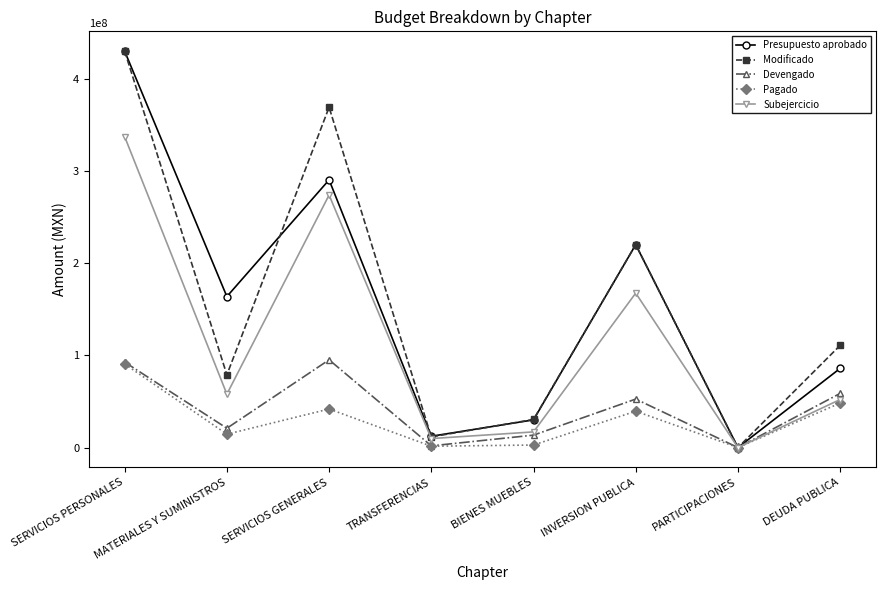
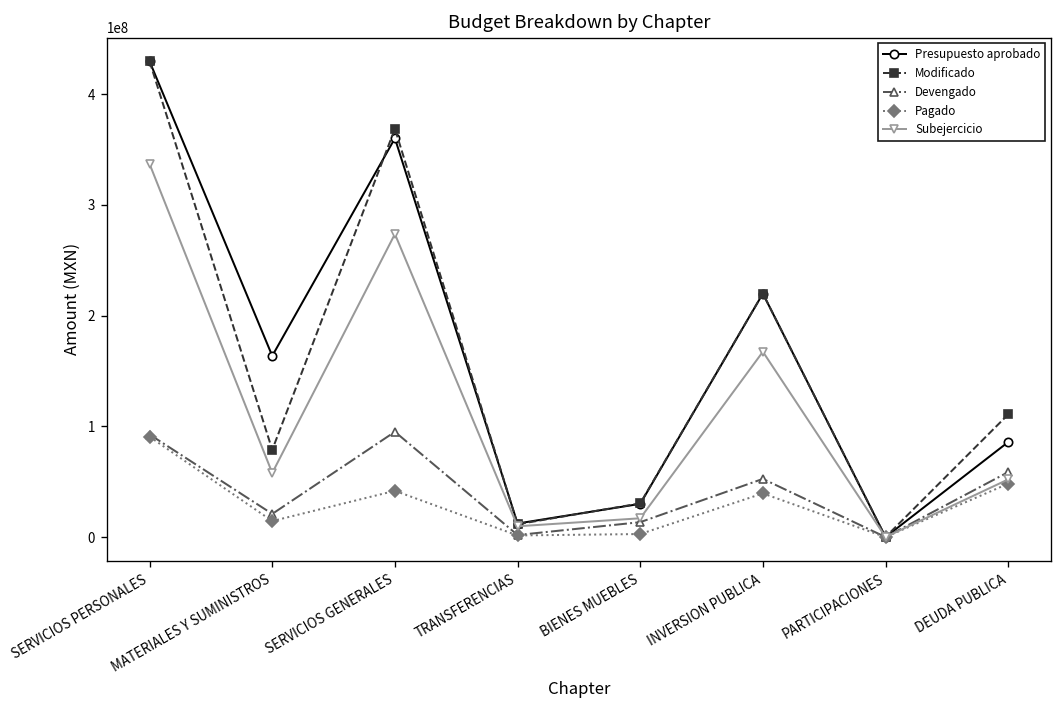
Presupuesto aprobado, SERVICIOS GENERALES: 290000000 -> 360000000
